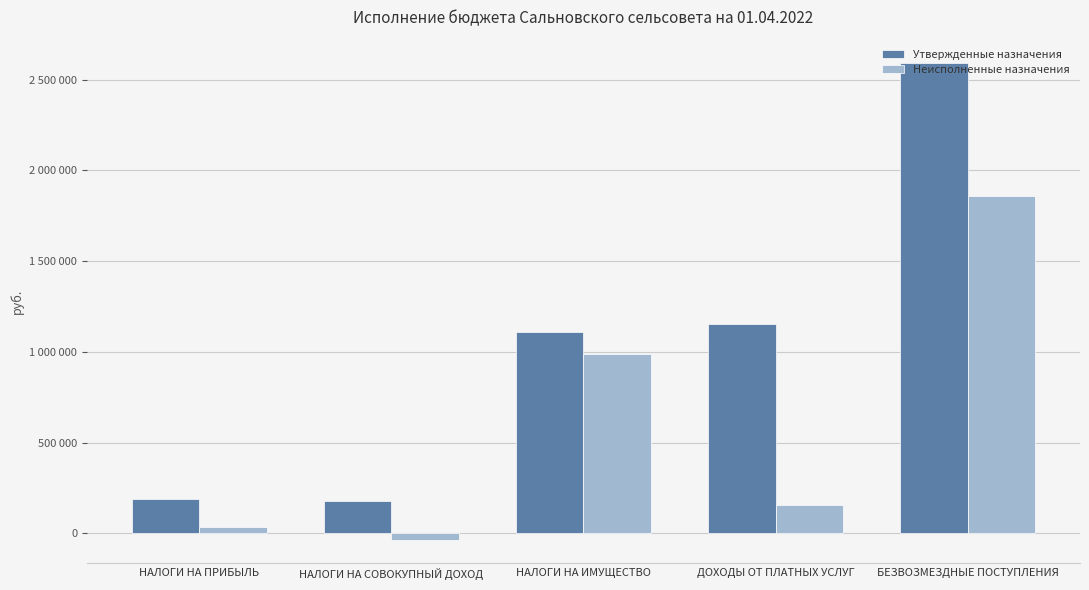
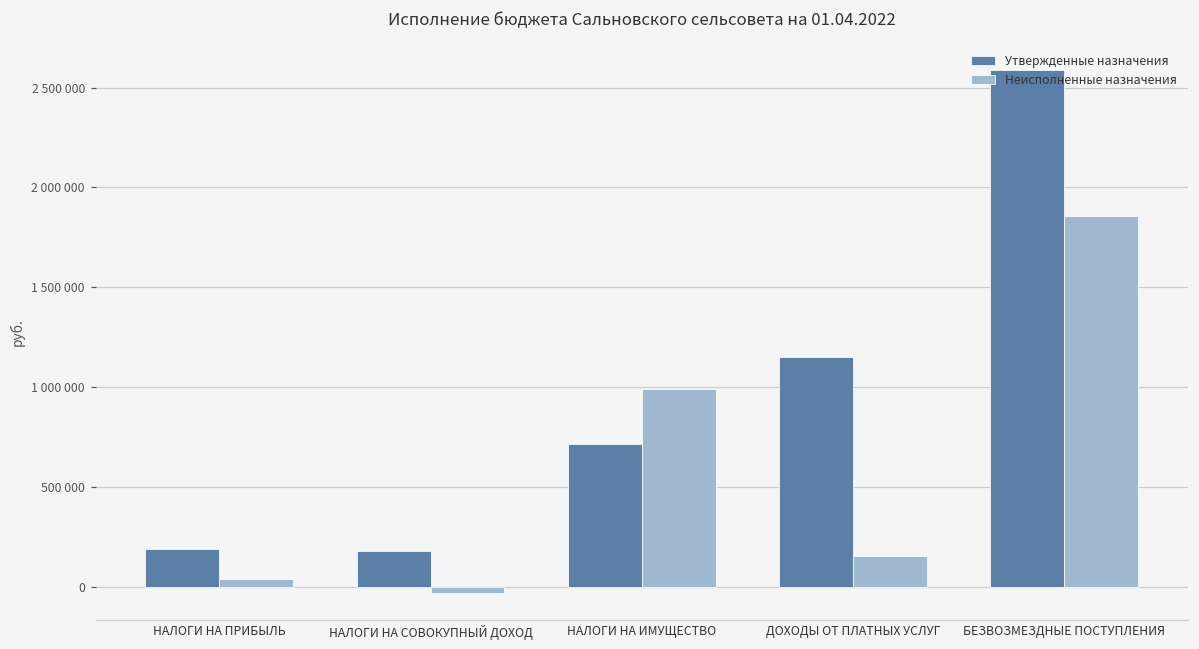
Утвержденные назначения, НАЛОГИ НА ИМУЩЕСТВО: 1110000 -> 710000
